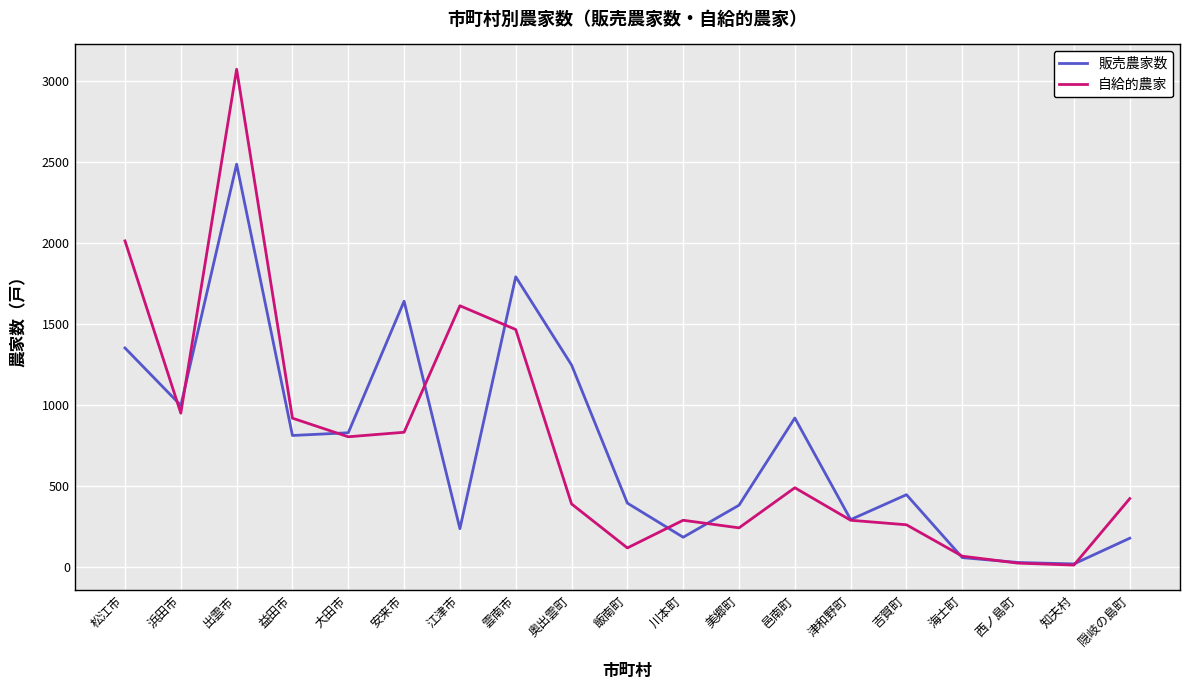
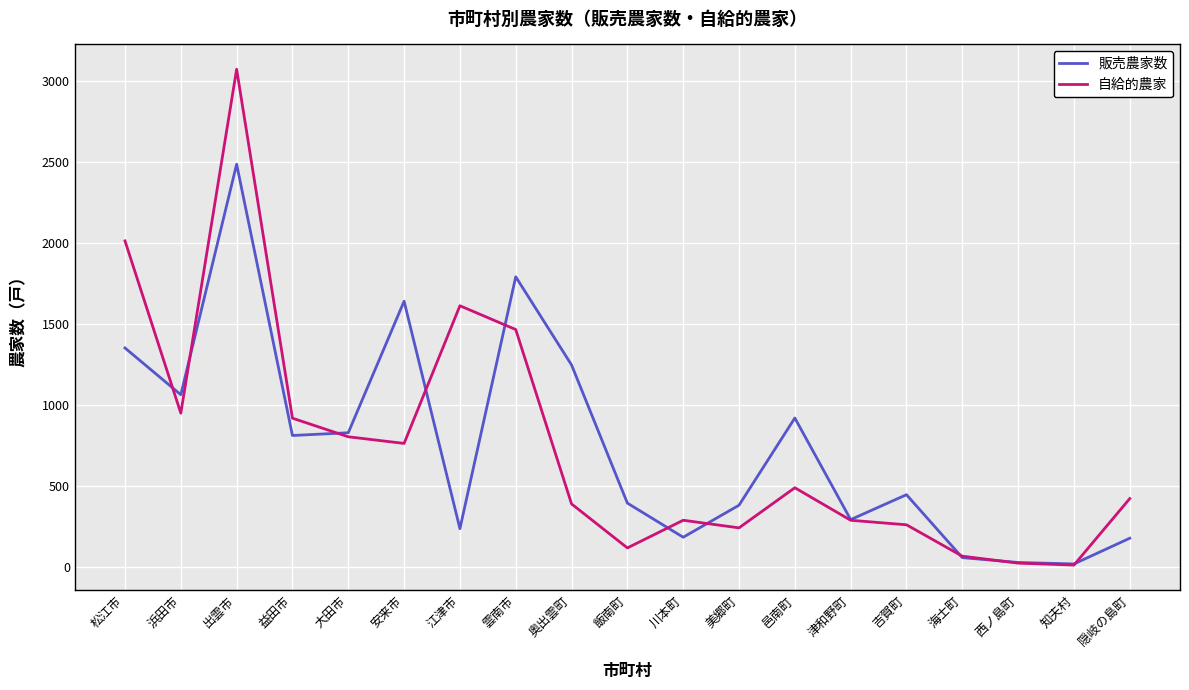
販売農家数, 浜田市: 1000 -> 1060
自給的農家, 安来市: 830 -> 760
